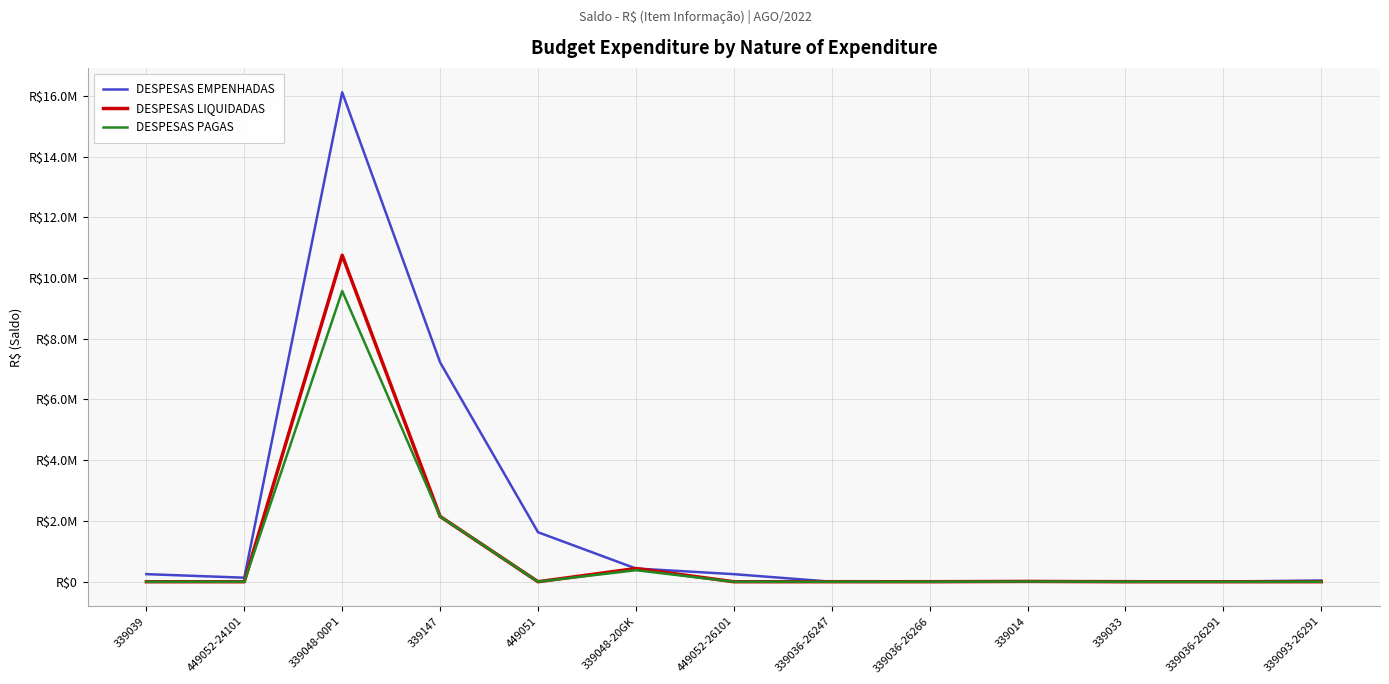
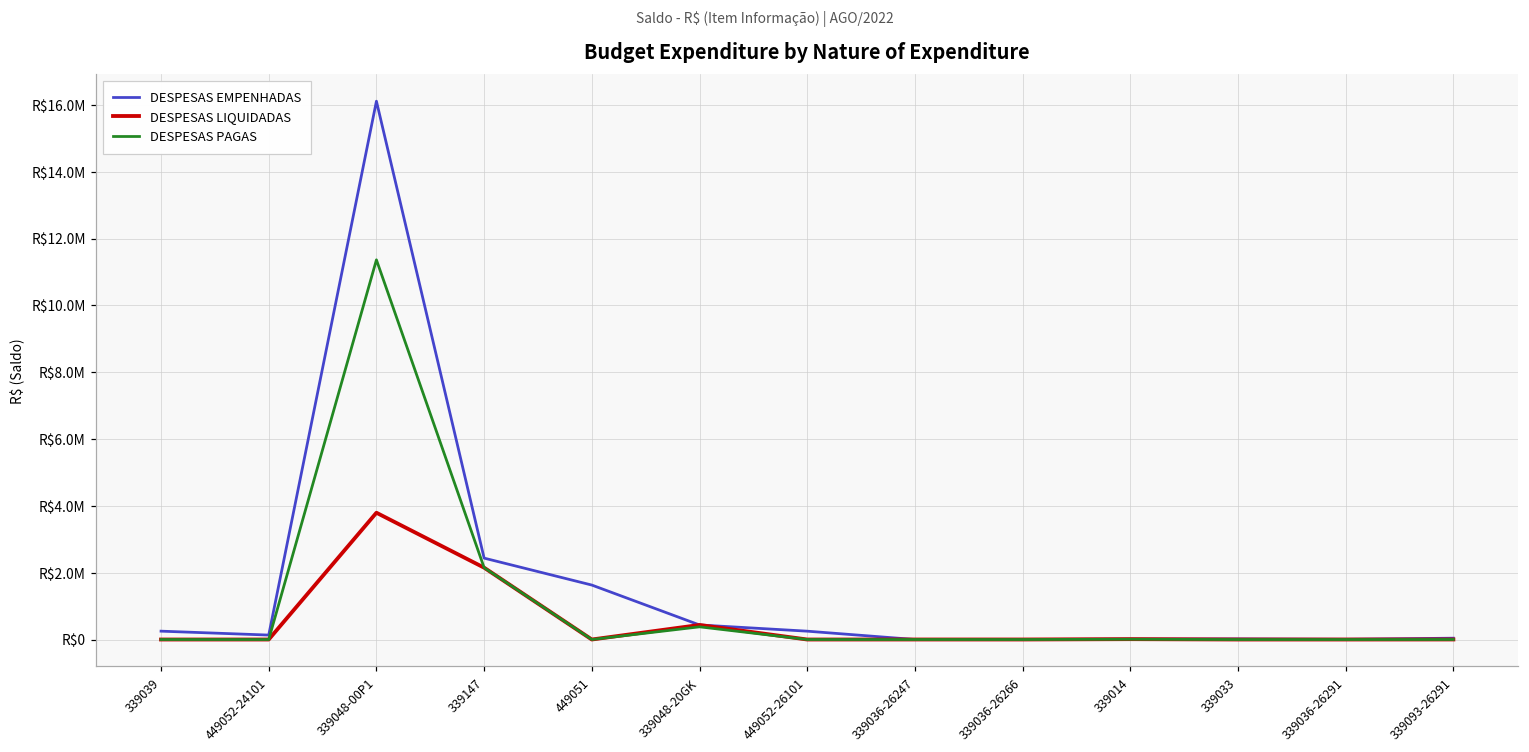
DESPESAS LIQUIDADAS, 339048-00P1: R$10800000 -> R$3800000
DESPESAS PAGAS, 339048-00P1: R$9600000 -> R$11400000
DESPESAS EMPENHADAS, 339147: R$7200000 -> R$2400000
